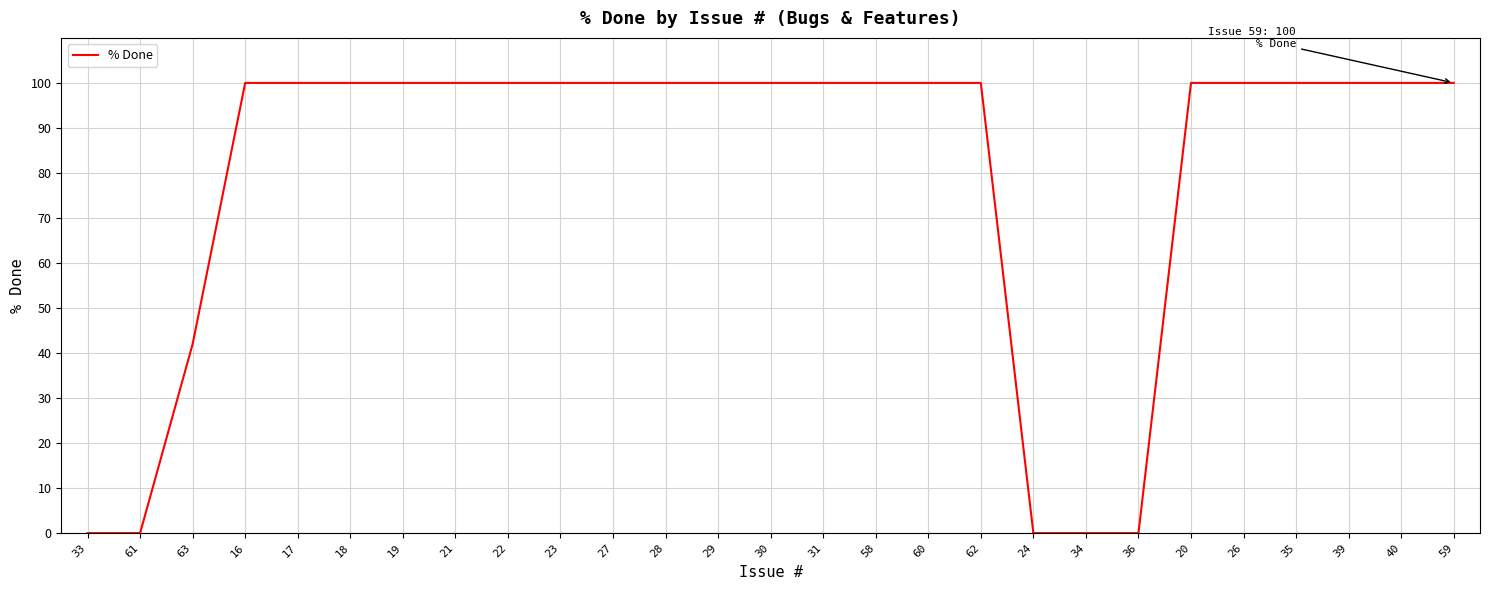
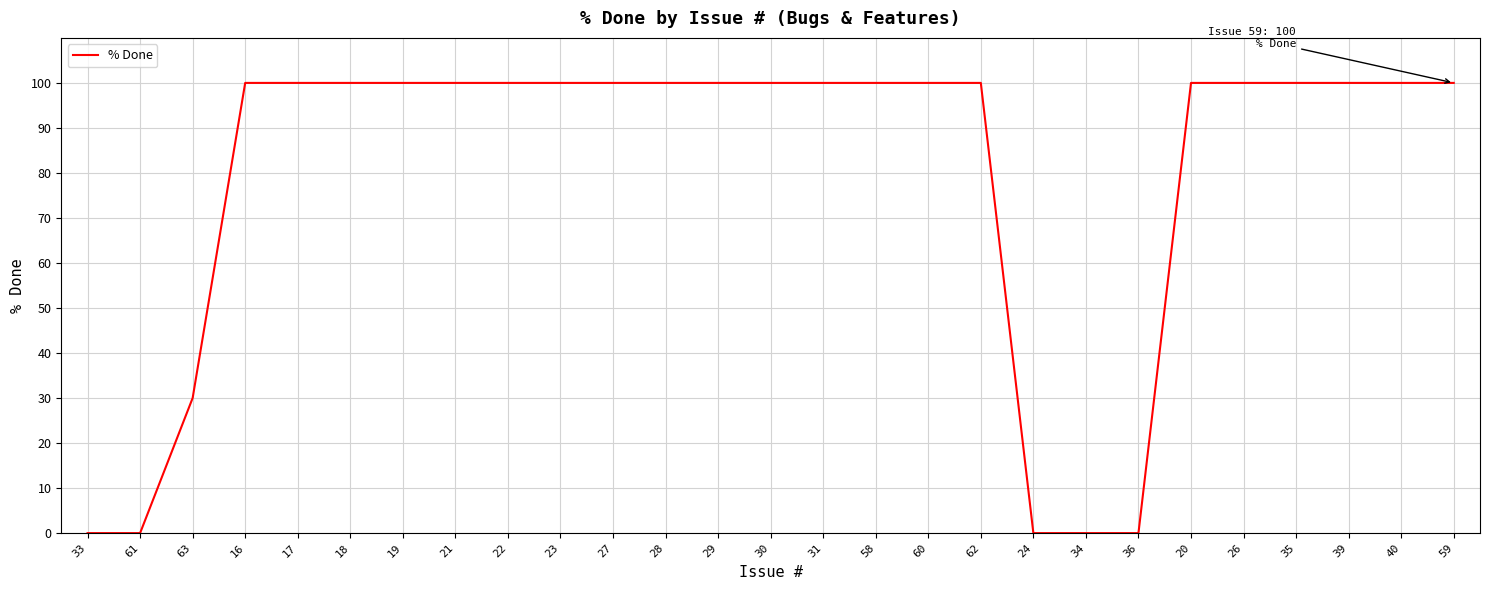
63: 42 -> 30
